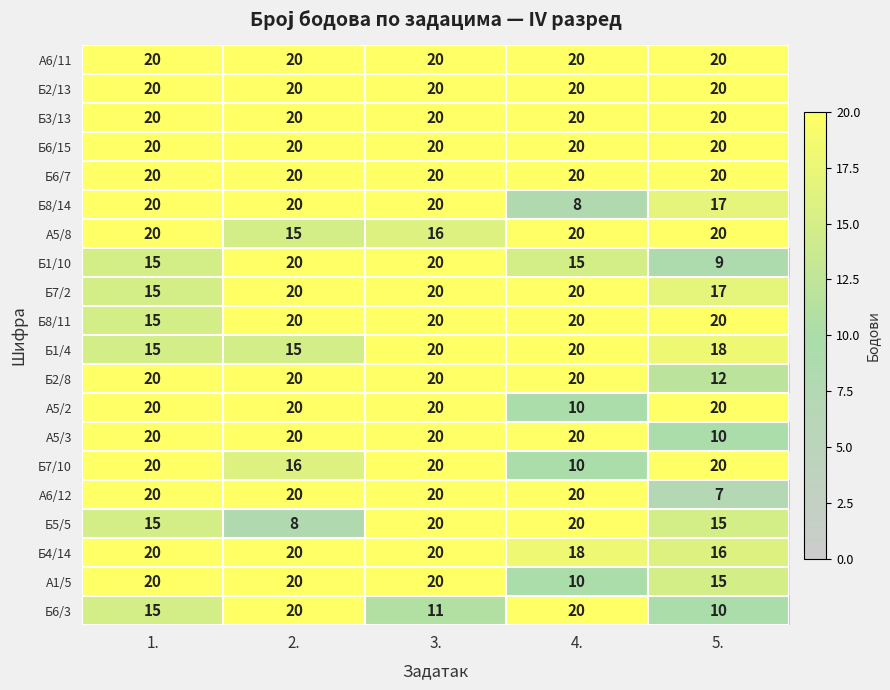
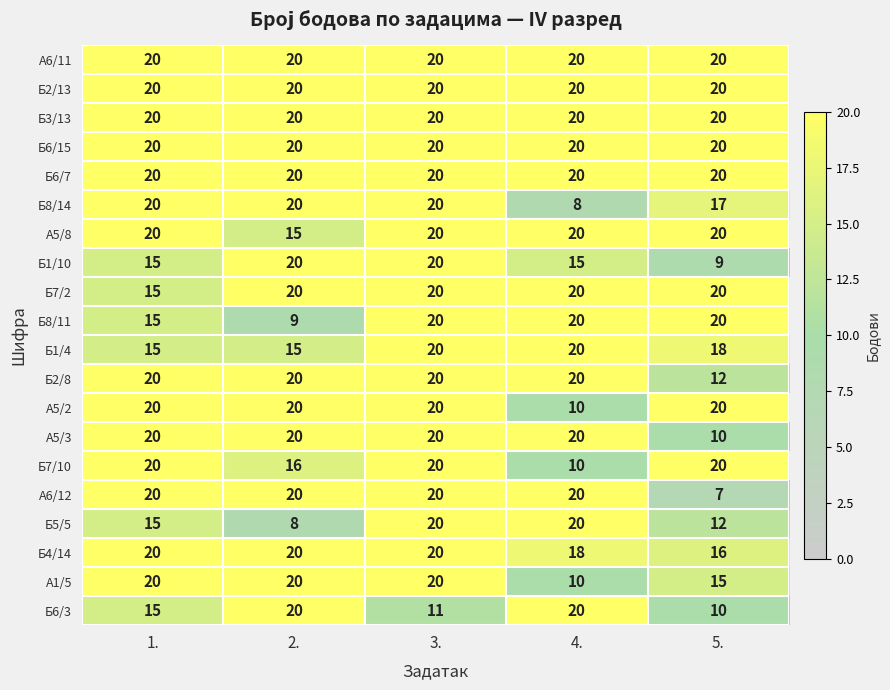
А5/8, 3.: 16 -> 20
Б7/2, 5.: 17 -> 20
Б8/11, 2.: 20 -> 9
Б5/5, 5.: 15 -> 12
